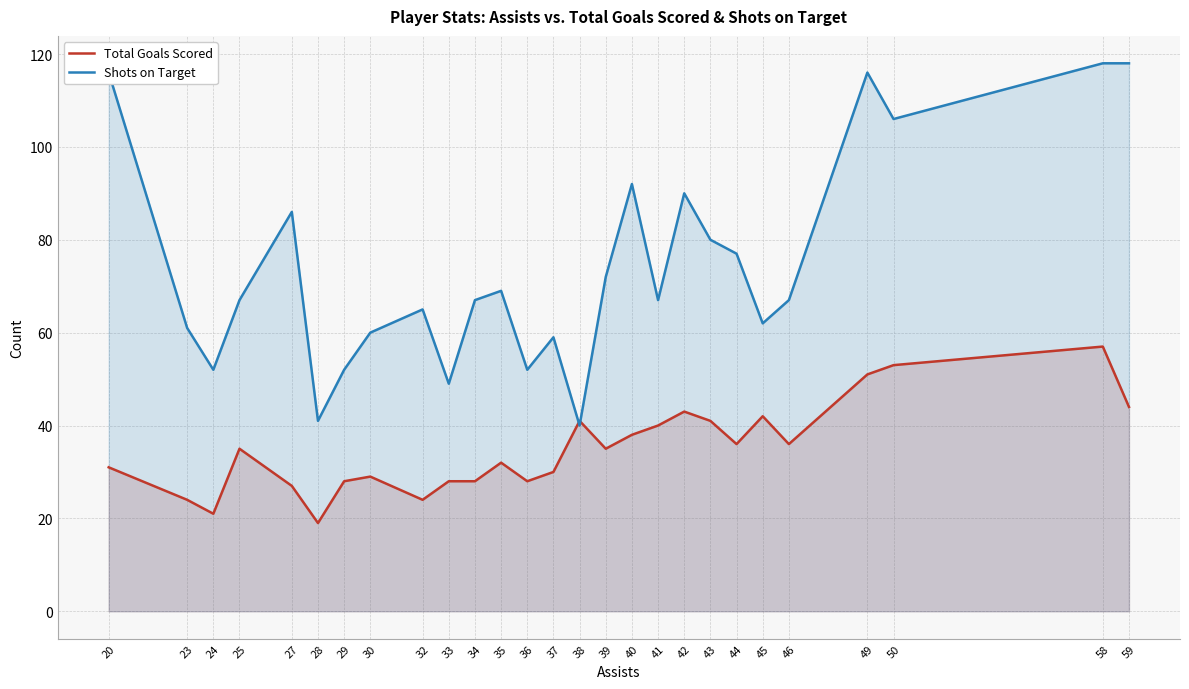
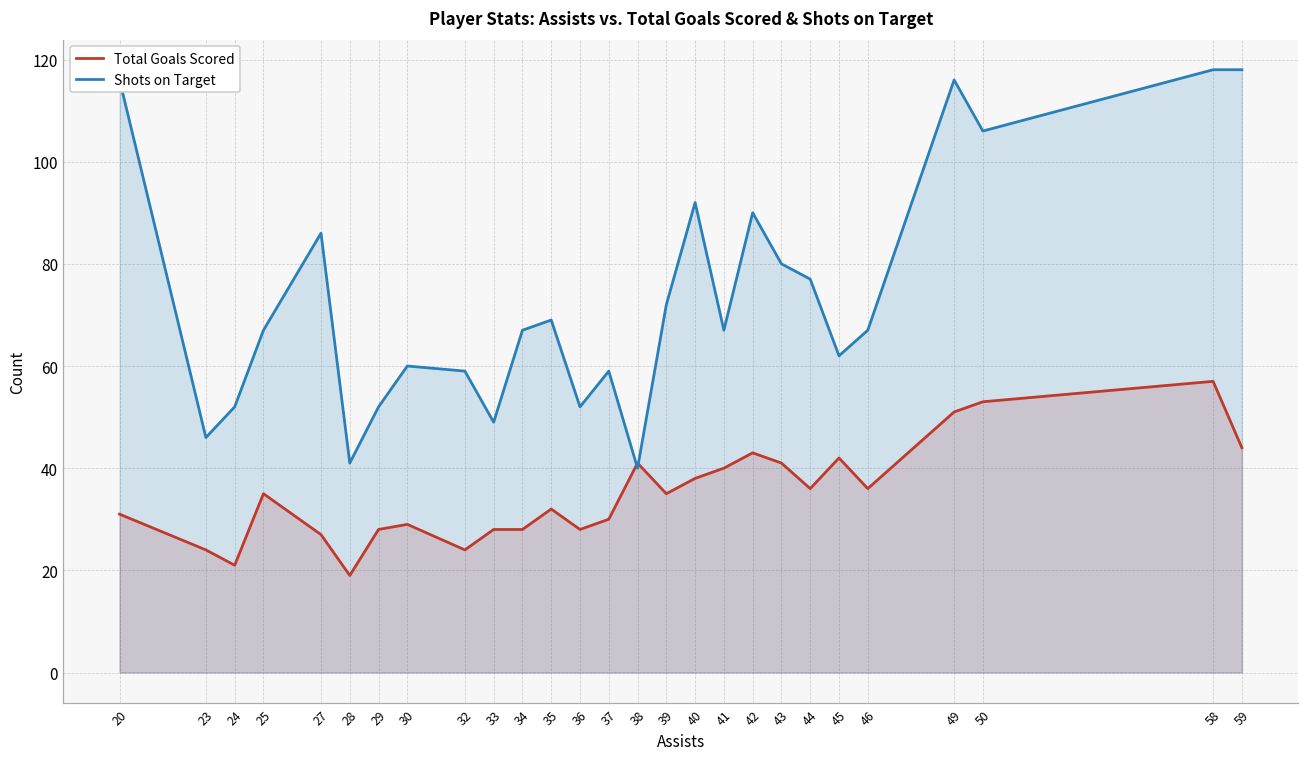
Shots on Target, 23: 61 -> 46
Shots on Target, 32: 65 -> 59
